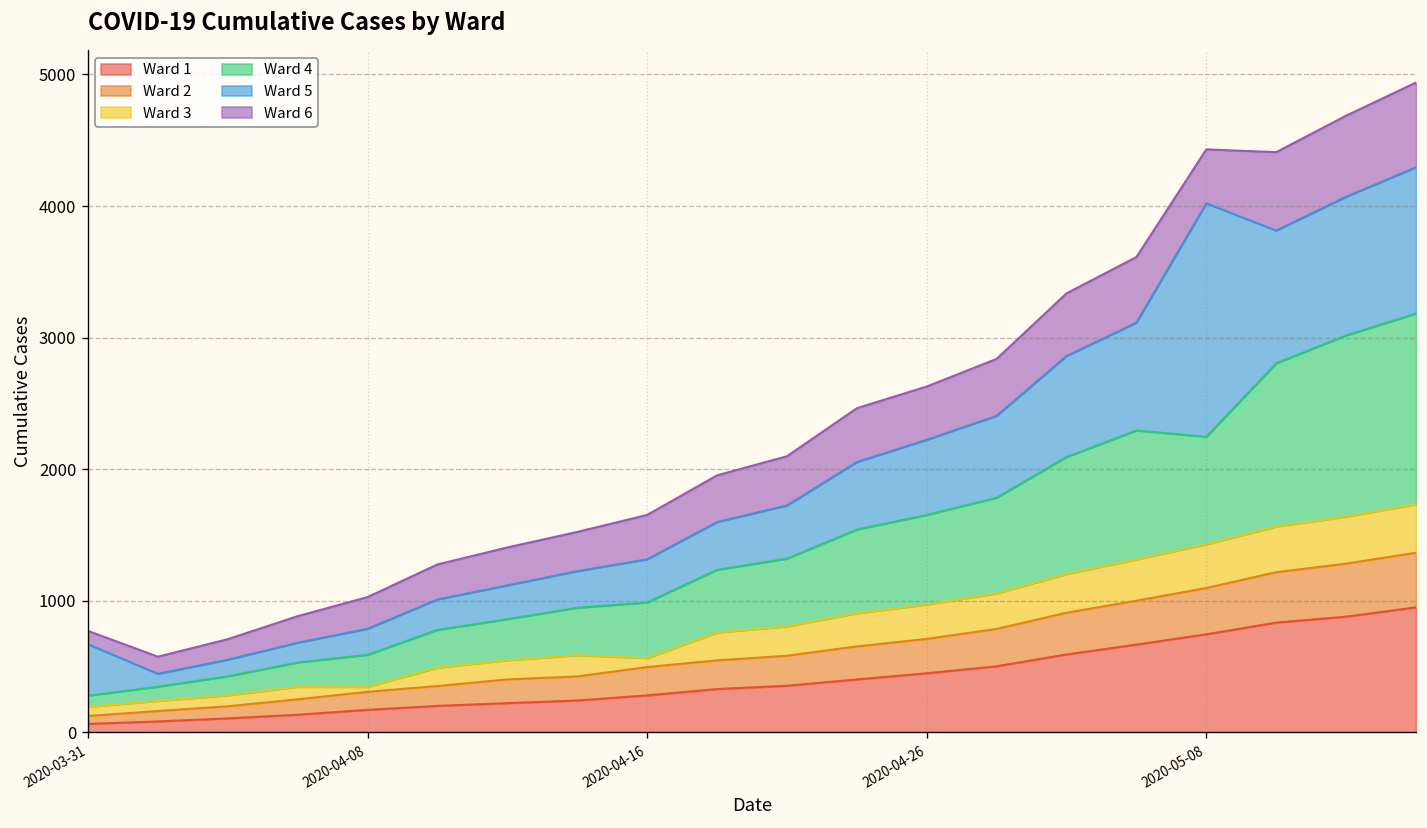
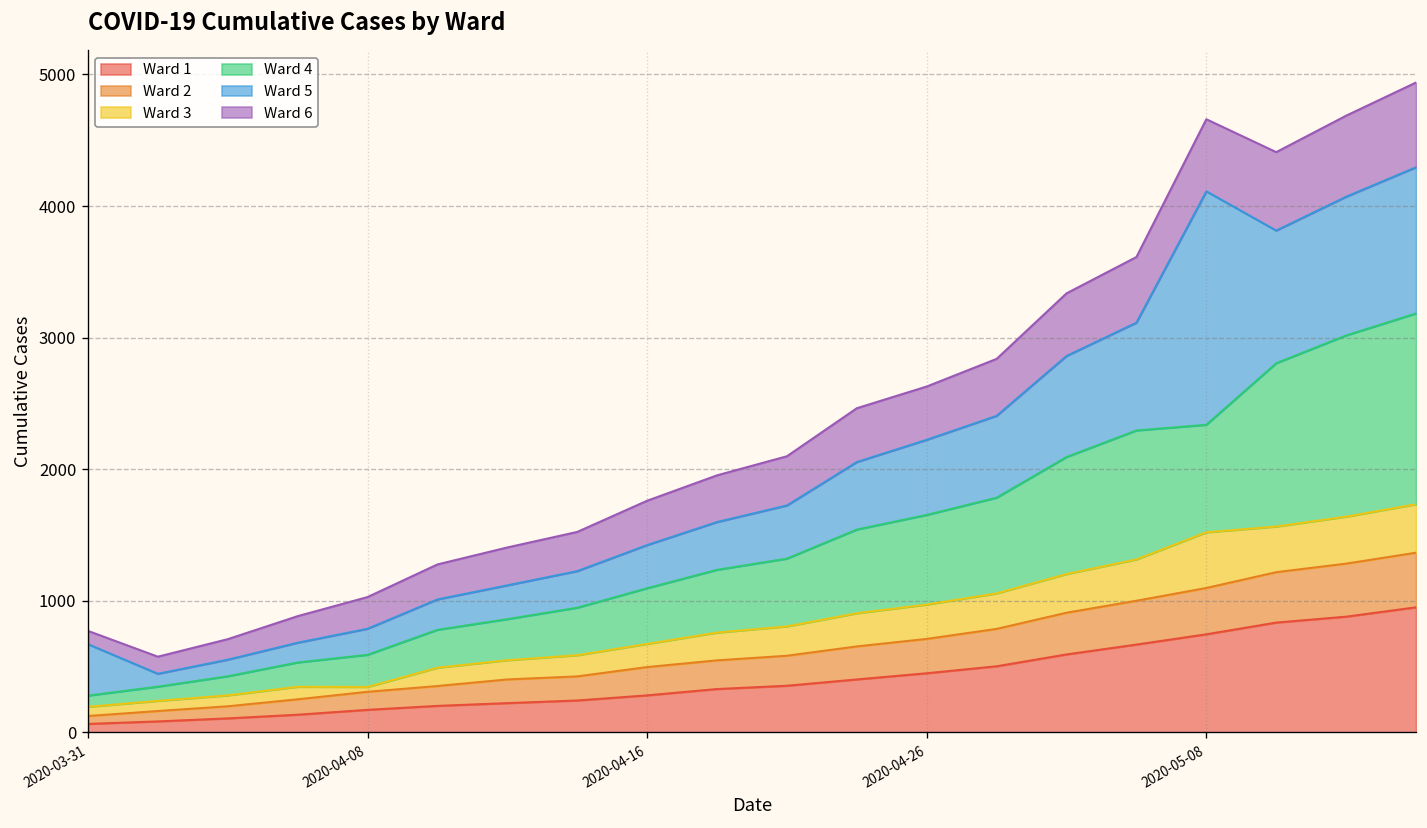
Ward 3, 2020-04-16: 70 -> 180
Ward 3, 2020-05-08: 330 -> 420
Ward 6, 2020-05-08: 410 -> 550
